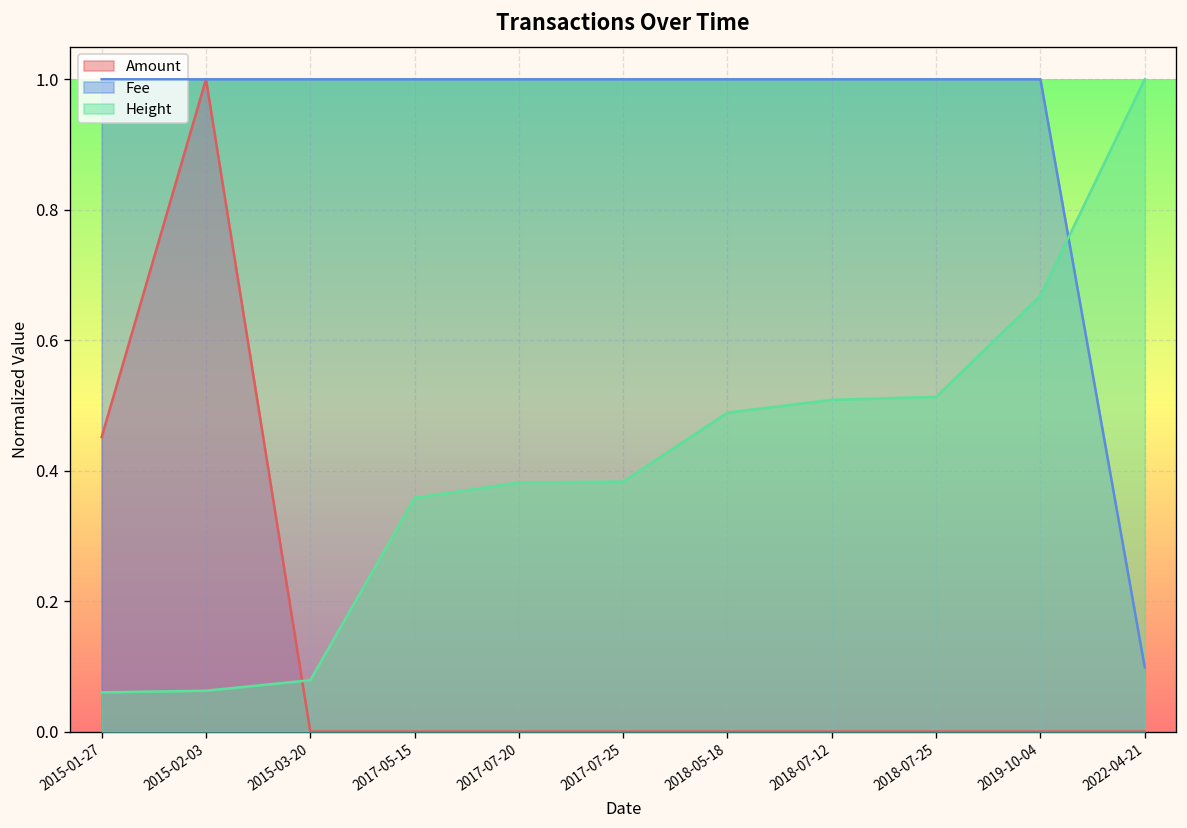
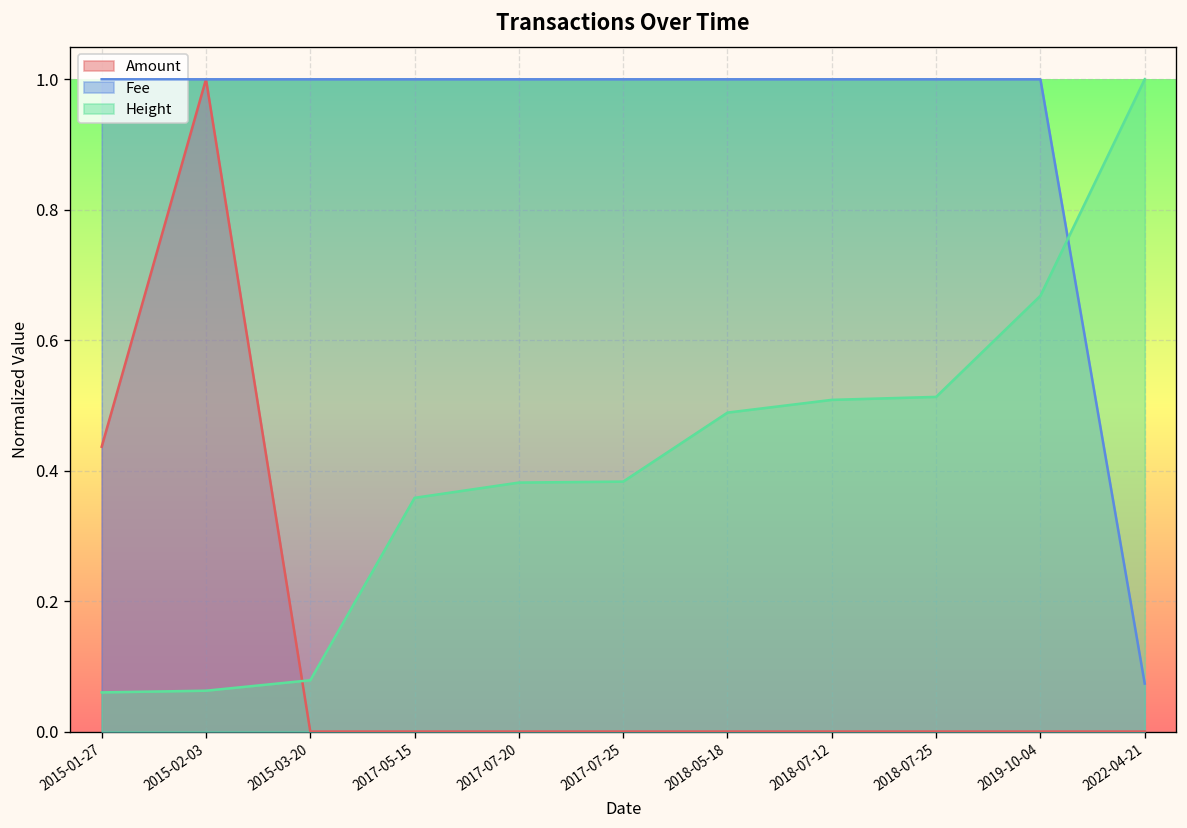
Amount, 2015-01-27: 0.45 -> 0.44
Fee, 2022-04-21: 0.10 -> 0.07
